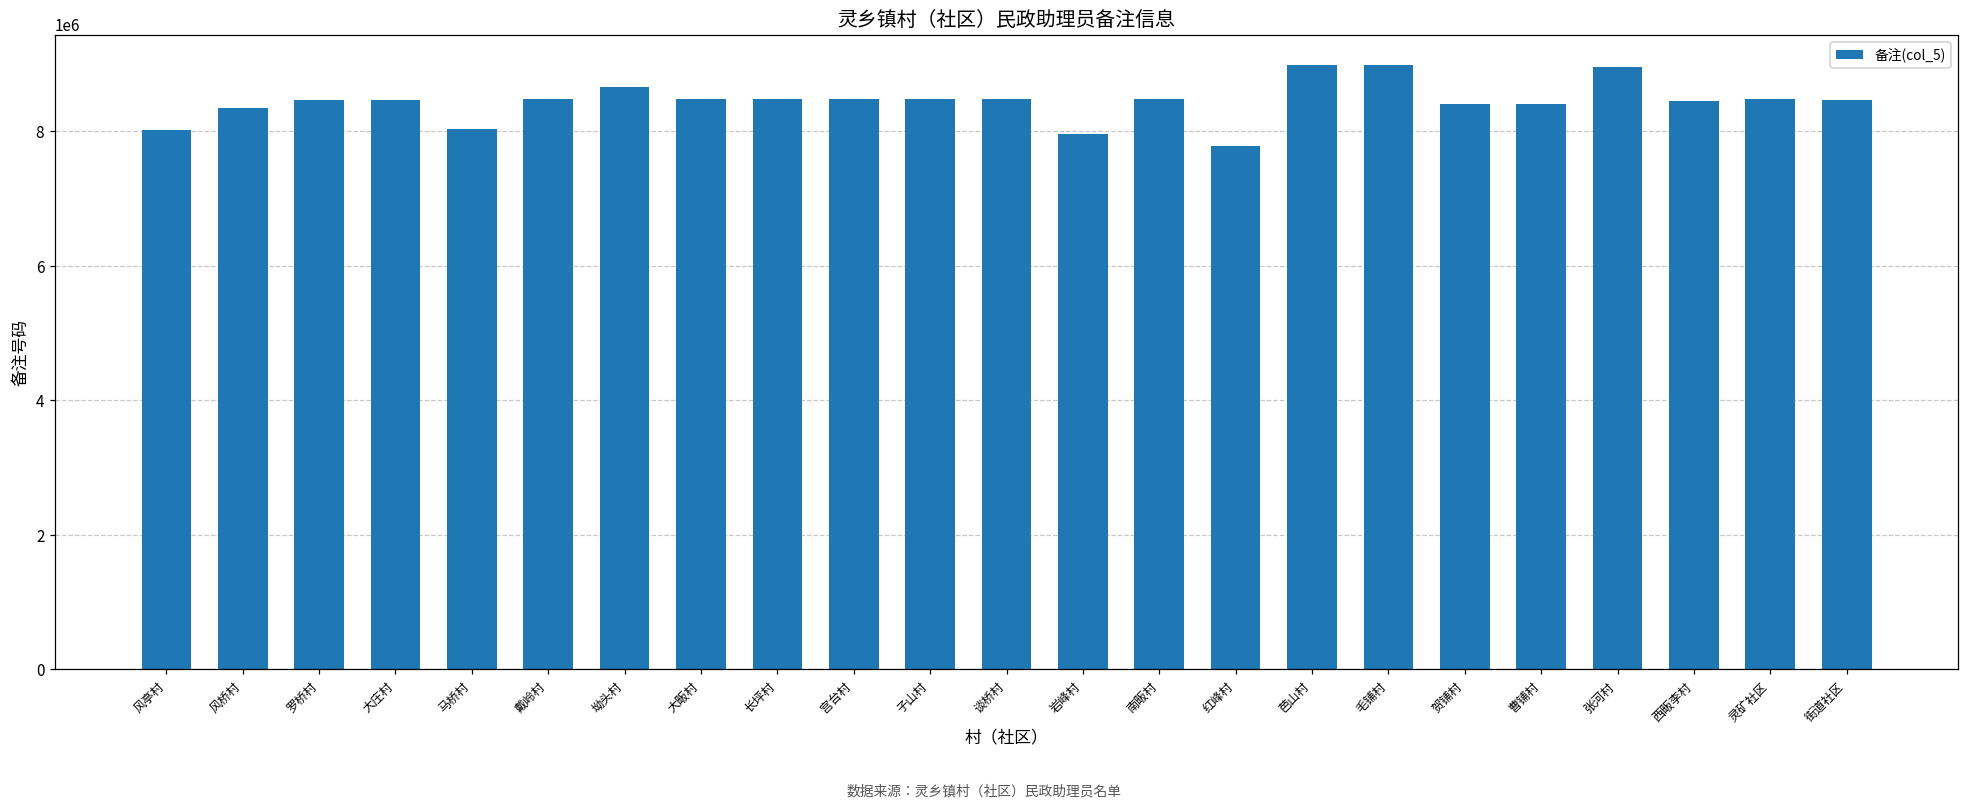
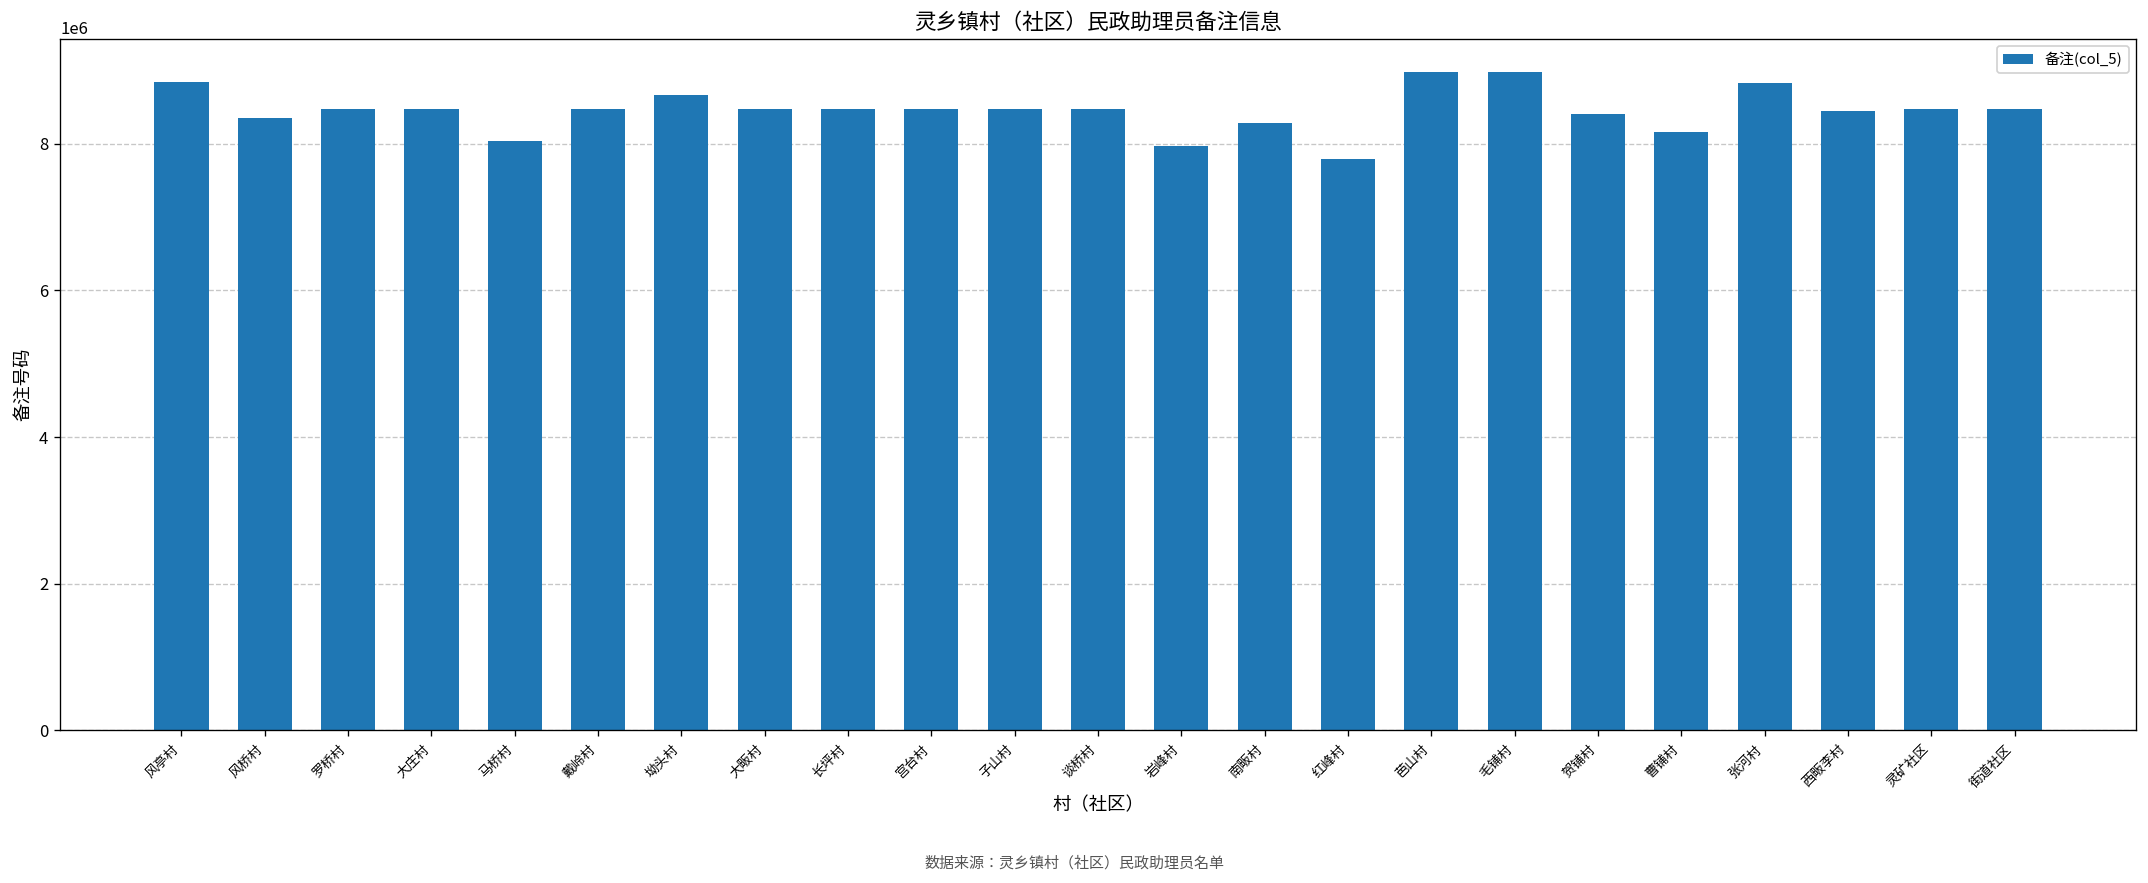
风亭村: 8000000 -> 8800000
南畈村: 8500000 -> 8300000
曹铺村: 8400000 -> 8200000
张河村: 9000000 -> 8800000
